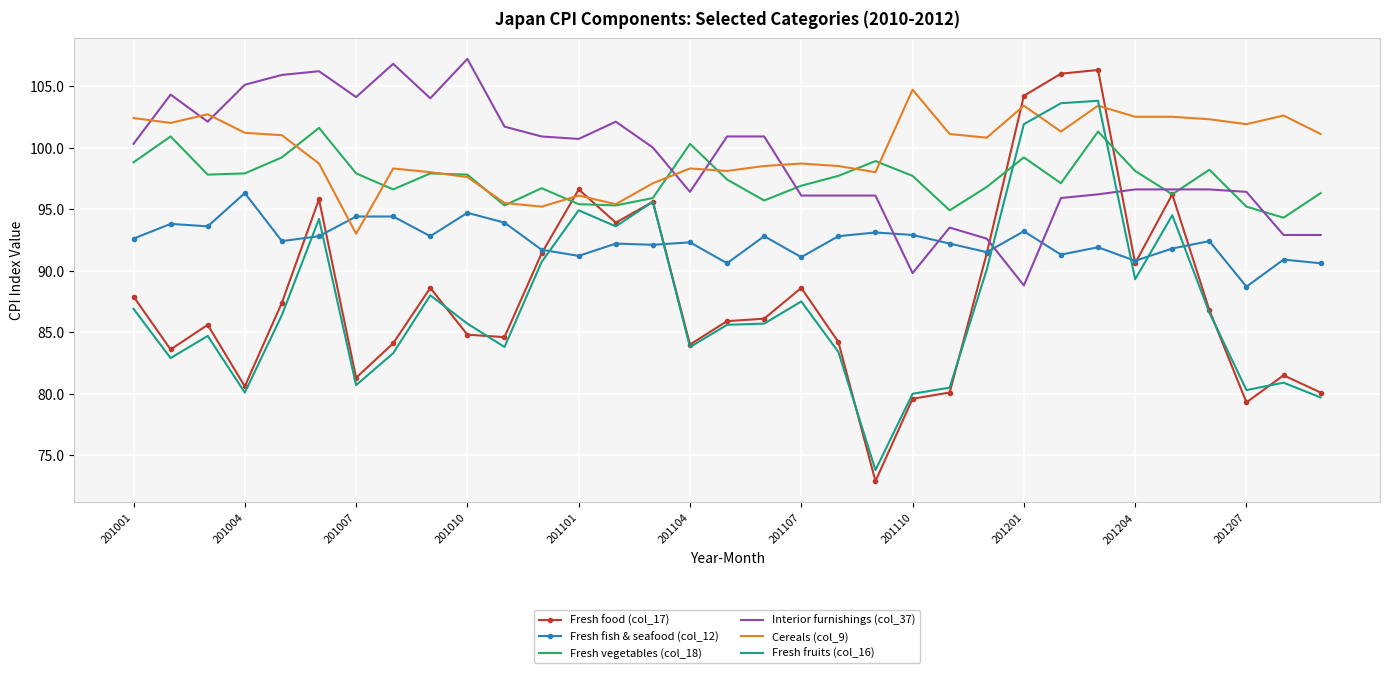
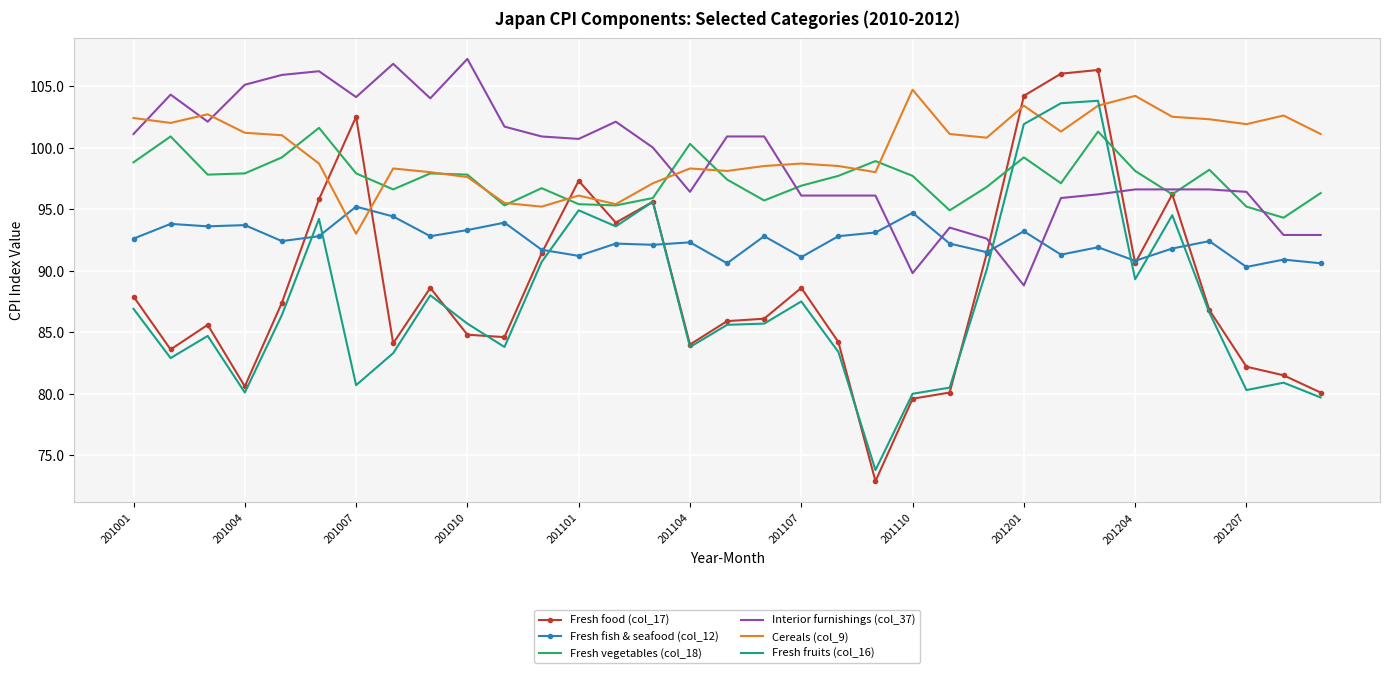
Interior furnishings (col_37), 201001: 100.3 -> 101.1
Fresh fish & seafood (col_12), 201004: 96.3 -> 93.7
Fresh food (col_17), 201007: 81.3 -> 102.5
Fresh fish & seafood (col_12), 201007: 94.4 -> 95.2
Fresh fish & seafood (col_12), 201010: 94.7 -> 93.3
Fresh food (col_17), 201101: 96.6 -> 97.3
Fresh fish & seafood (col_12), 201110: 92.9 -> 94.7
Cereals (col_9), 201204: 102.5 -> 104.2
Fresh food (col_17), 201207: 79.3 -> 82.2
Fresh fish & seafood (col_12), 201207: 88.7 -> 90.3
